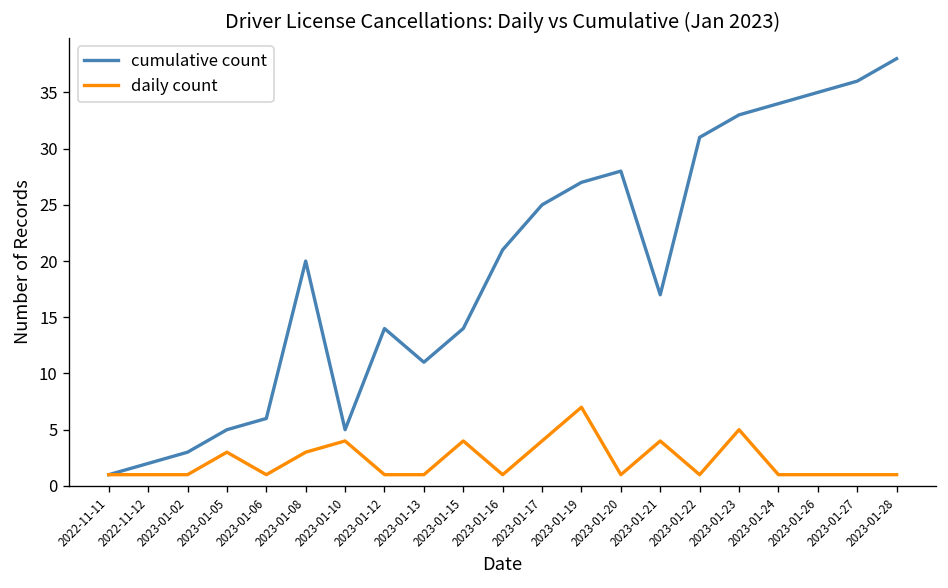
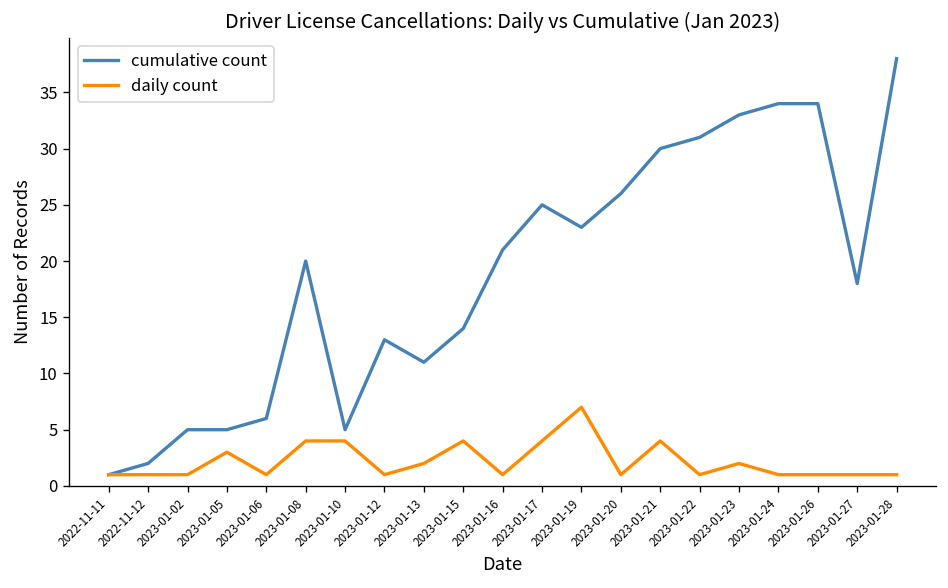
cumulative count, 2023-01-02: 3 -> 5
daily count, 2023-01-08: 3 -> 4
cumulative count, 2023-01-12: 14 -> 13
daily count, 2023-01-13: 1 -> 2
cumulative count, 2023-01-19: 27 -> 23
cumulative count, 2023-01-20: 28 -> 26
cumulative count, 2023-01-21: 17 -> 30
daily count, 2023-01-23: 5 -> 2
cumulative count, 2023-01-26: 35 -> 34
cumulative count, 2023-01-27: 36 -> 18
